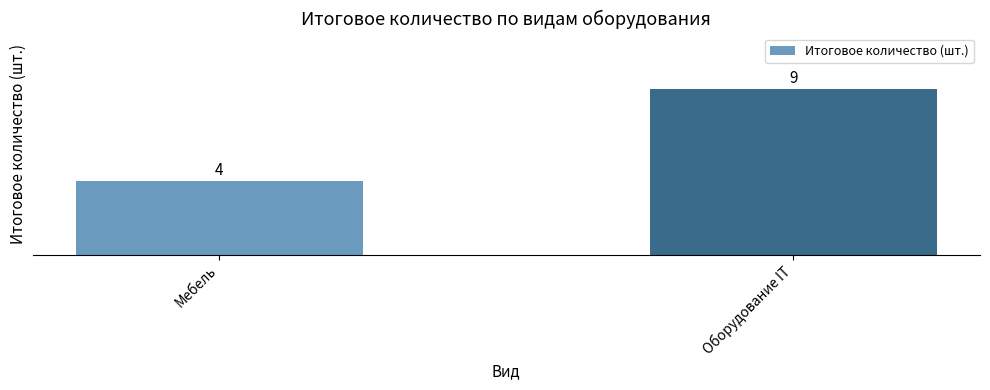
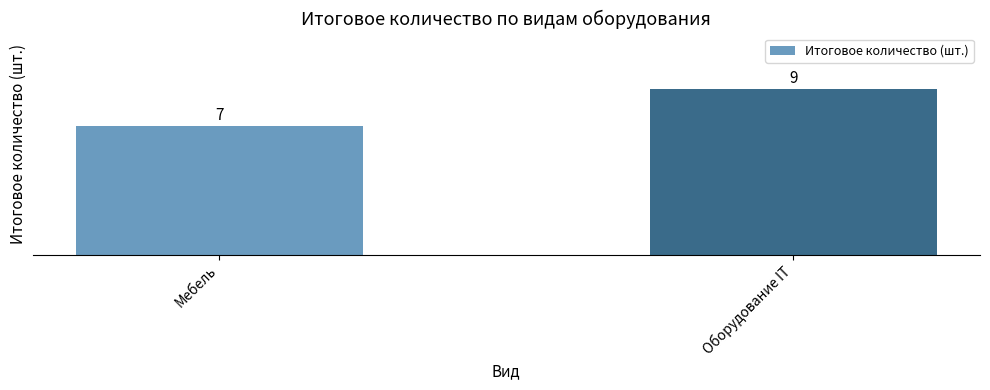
Мебель: 4 -> 7
